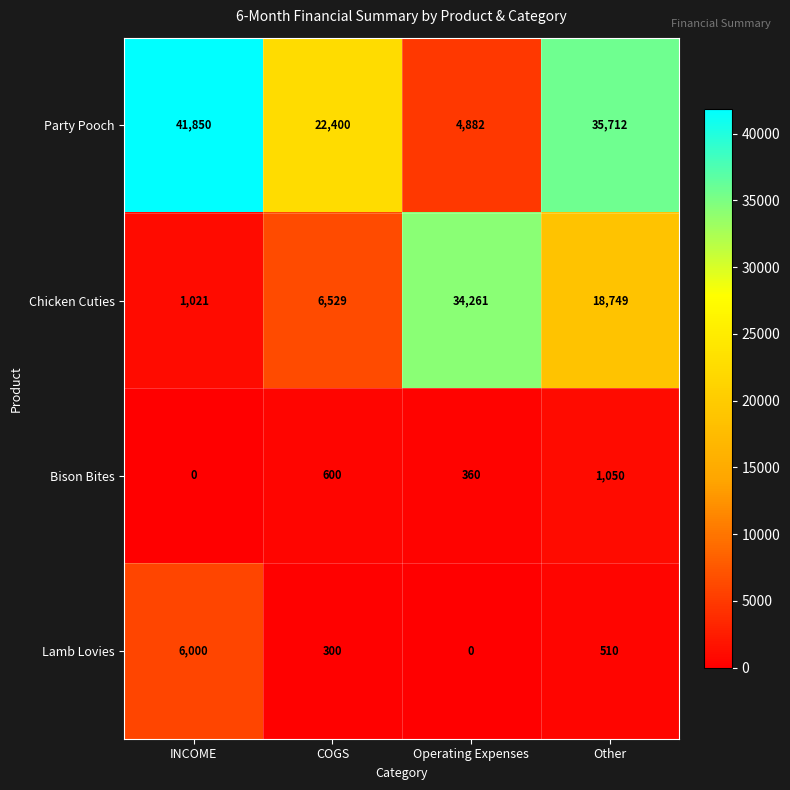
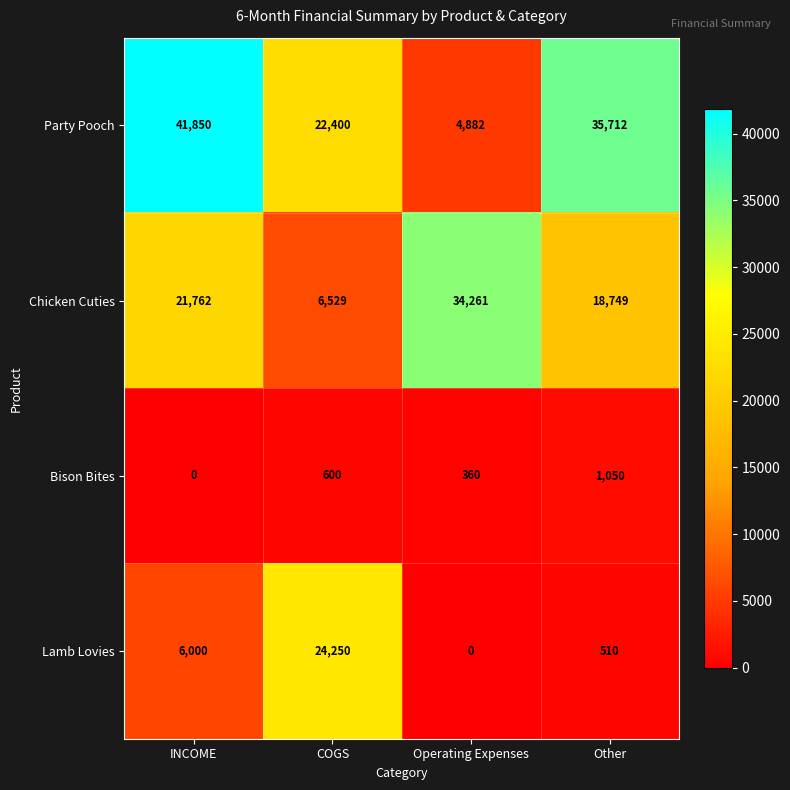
Chicken Cuties, INCOME: 1,021 -> 21,762
Lamb Lovies, COGS: 300 -> 24,250
